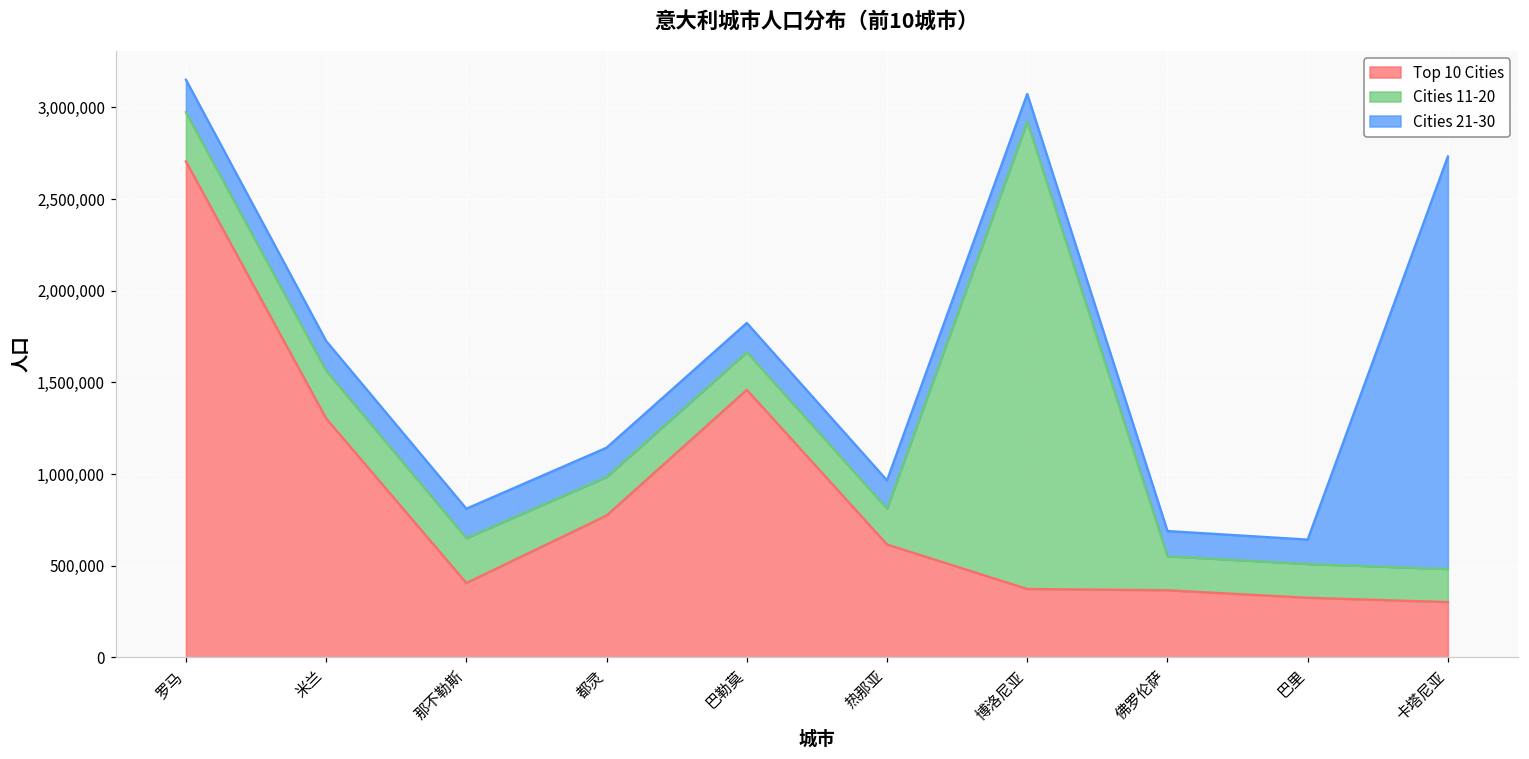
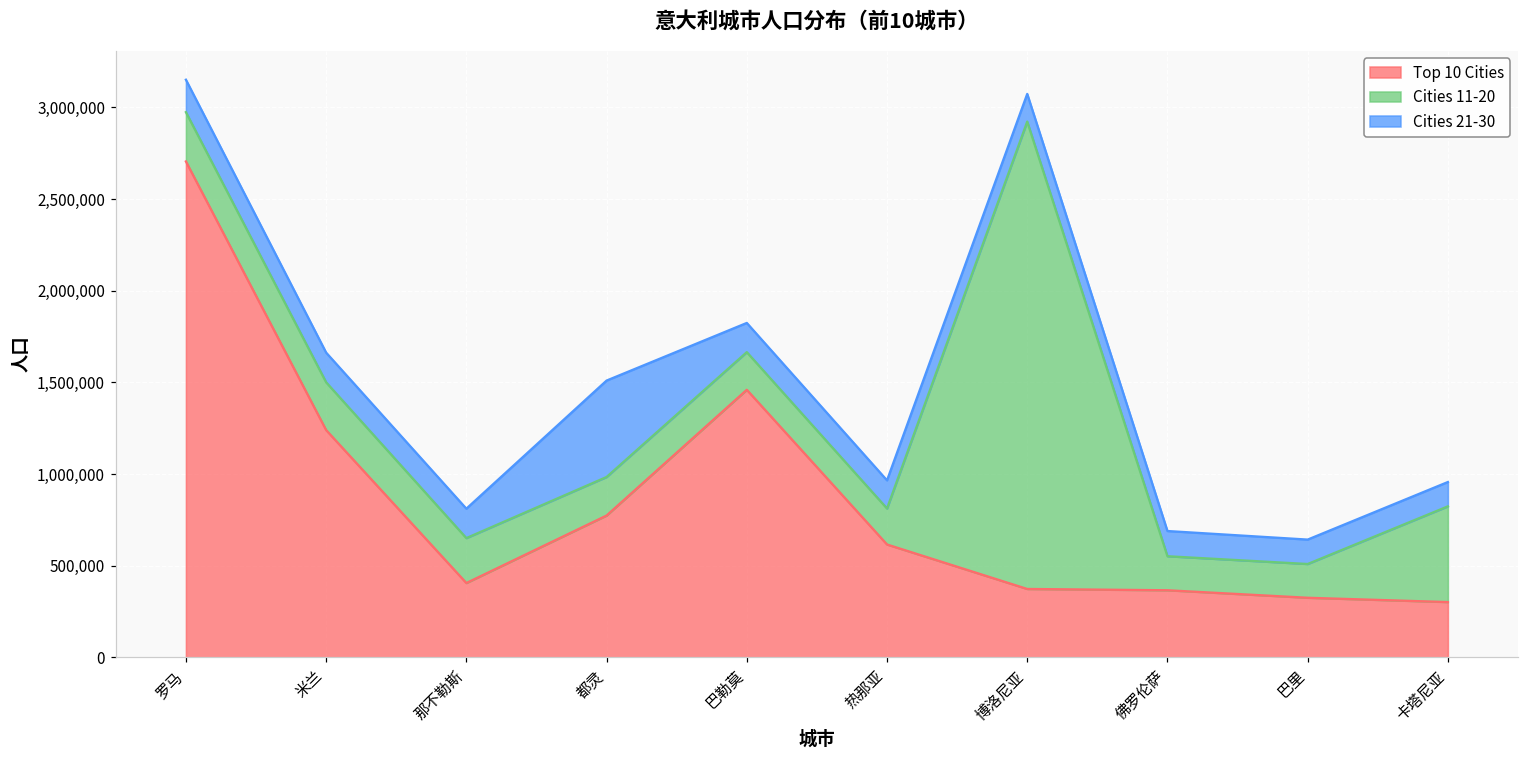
Top 10 Cities, 米兰: 1,300,000 -> 1,240,000
Cities 21-30, 都灵: 160,000 -> 530,000
Cities 11-20, 卡塔尼亚: 180,000 -> 520,000
Cities 21-30, 卡塔尼亚: 2,250,000 -> 130,000
